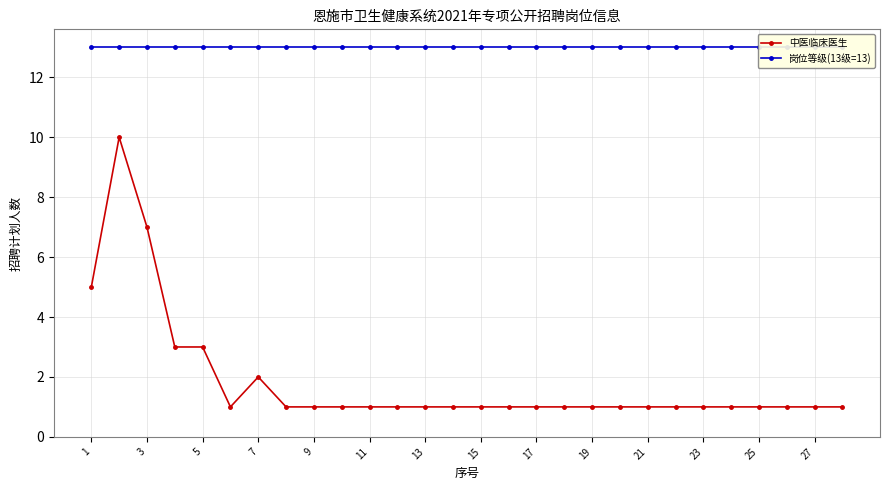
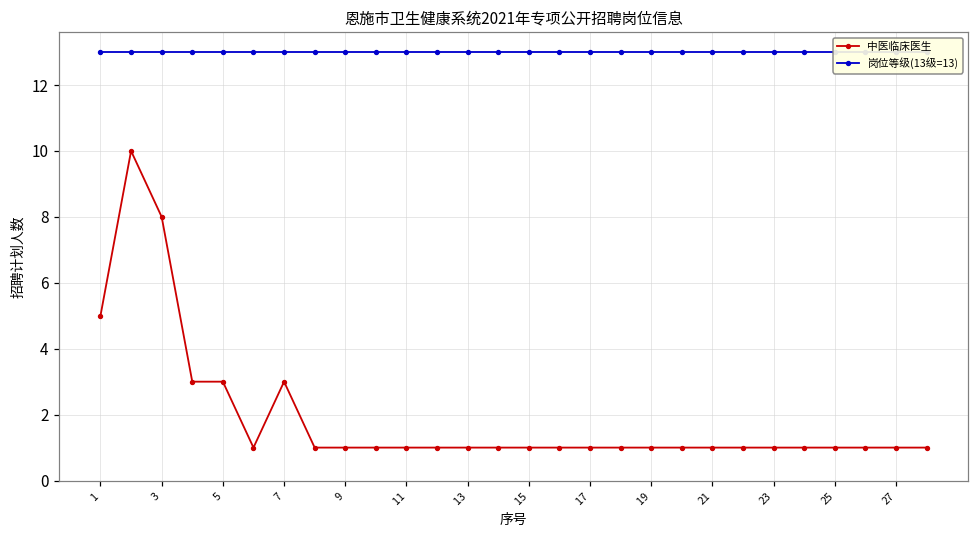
中医临床医生, 3: 7 -> 8
中医临床医生, 7: 2 -> 3
